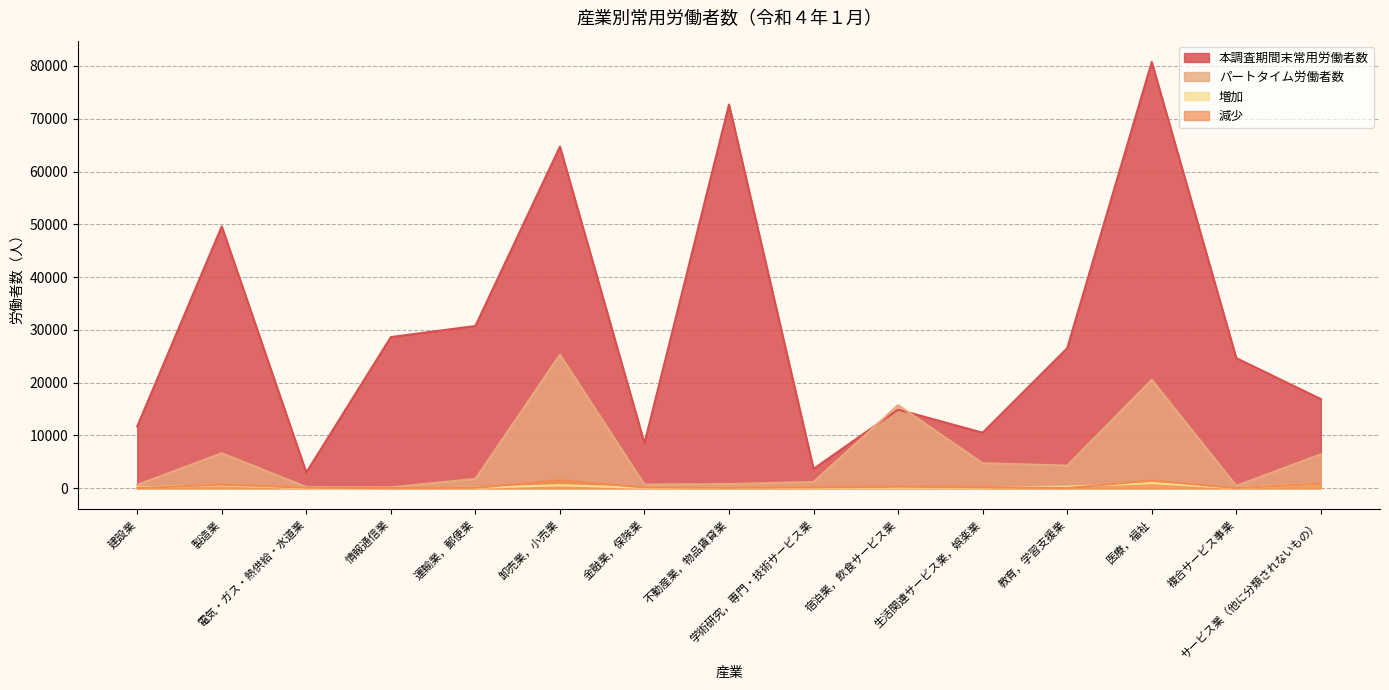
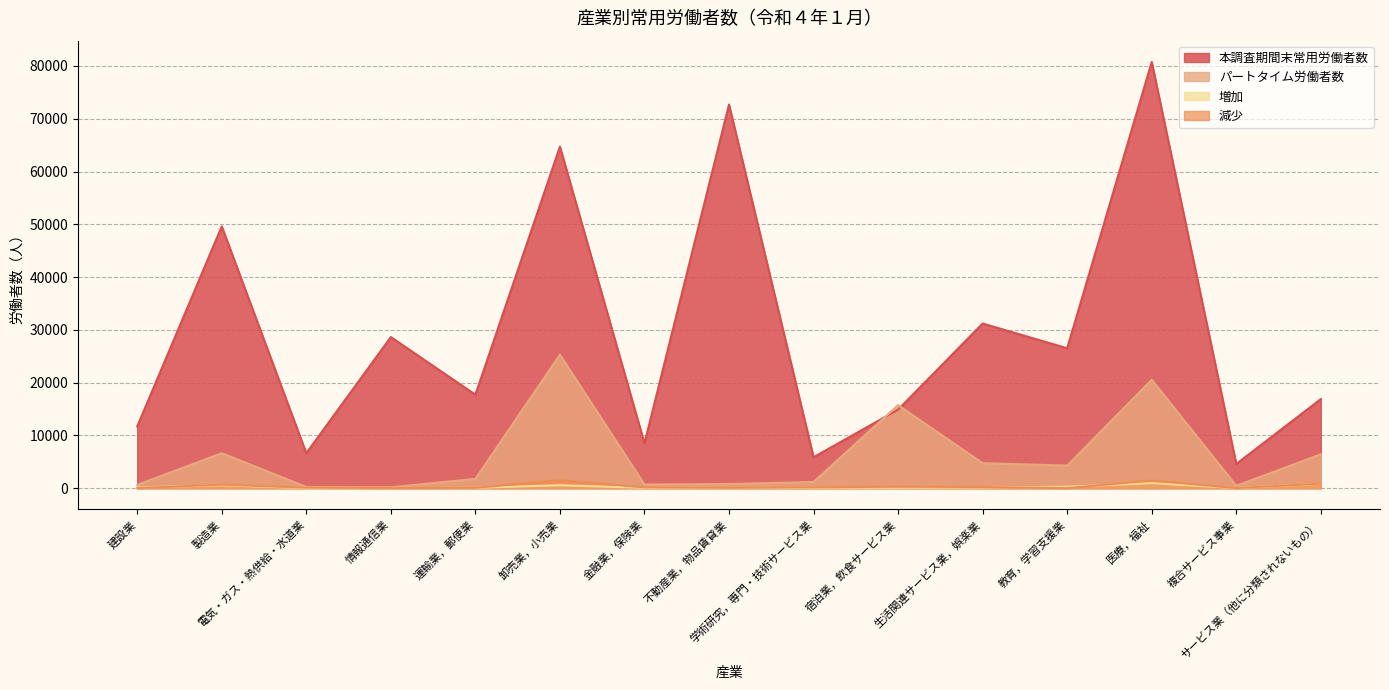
本調査期間末常用労働者数, 電気・ガス・熱供給・水道業: 3000 -> 7000
本調査期間末常用労働者数, 運輸業，郵便業: 31000 -> 18000
本調査期間末常用労働者数, 学術研究，専門・技術サービス業: 4000 -> 6000
本調査期間末常用労働者数, 生活関連サービス業，娯楽業: 11000 -> 31000
本調査期間末常用労働者数, 複合サービス事業: 25000 -> 5000
